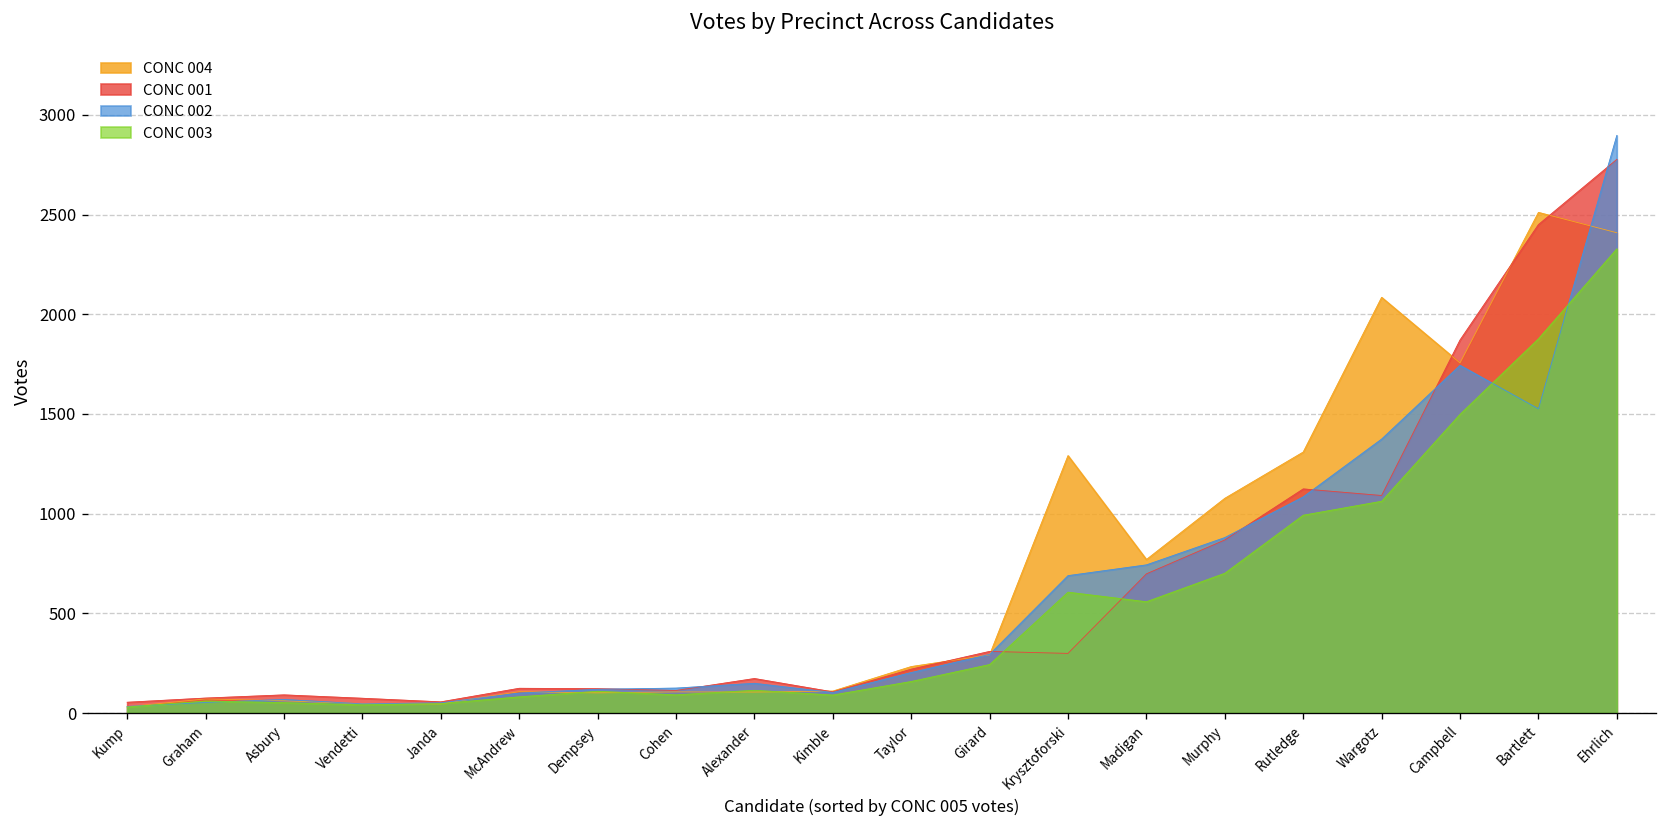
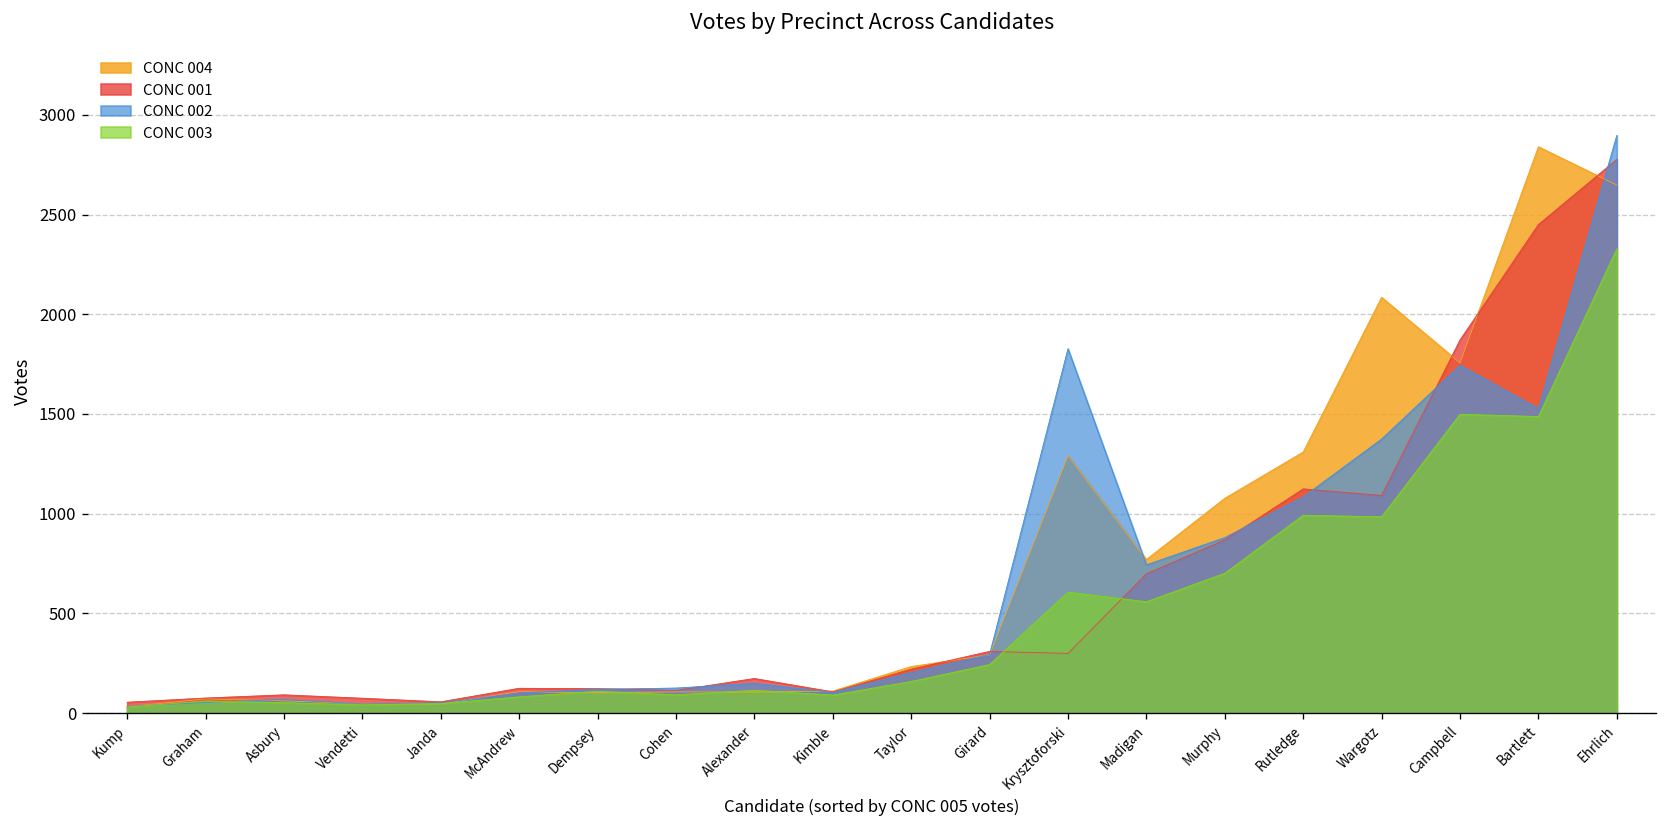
CONC 002, Krysztoforski: 690 -> 1830
CONC 003, Wargotz: 1060 -> 980
CONC 004, Bartlett: 2510 -> 2840
CONC 003, Bartlett: 1880 -> 1490
CONC 004, Ehrlich: 2410 -> 2650
